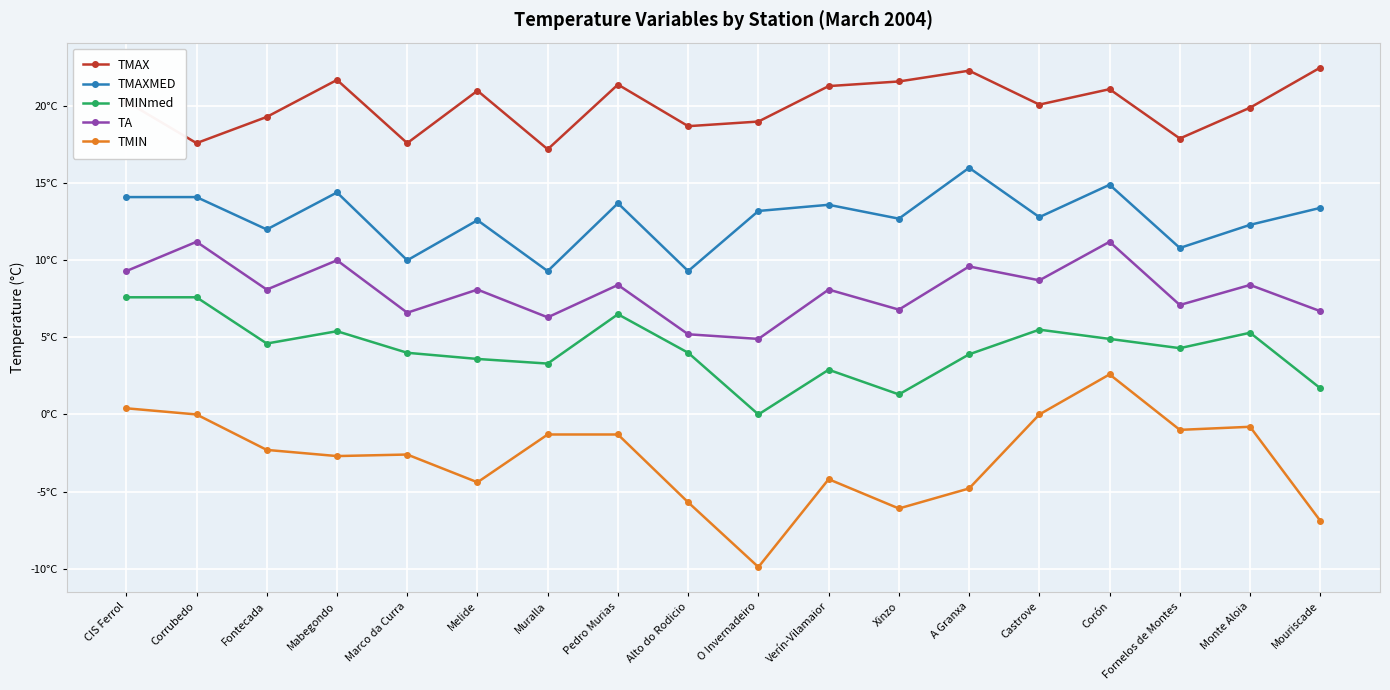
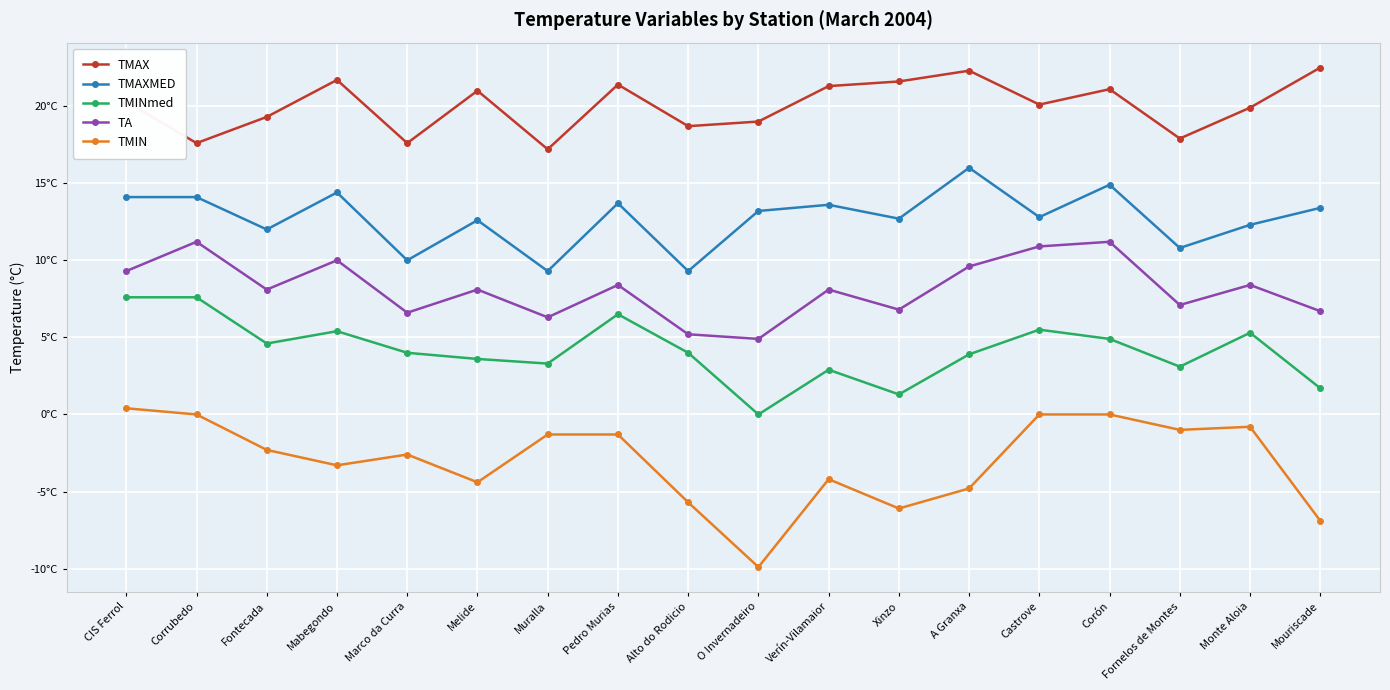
TMIN, Mabegondo: -2.7°C -> -3.3°C
TA, Castrove: 8.7°C -> 10.9°C
TMIN, Corón: 2.6°C -> 0.0°C
TMINmed, Fornelos de Montes: 4.3°C -> 3.1°C
